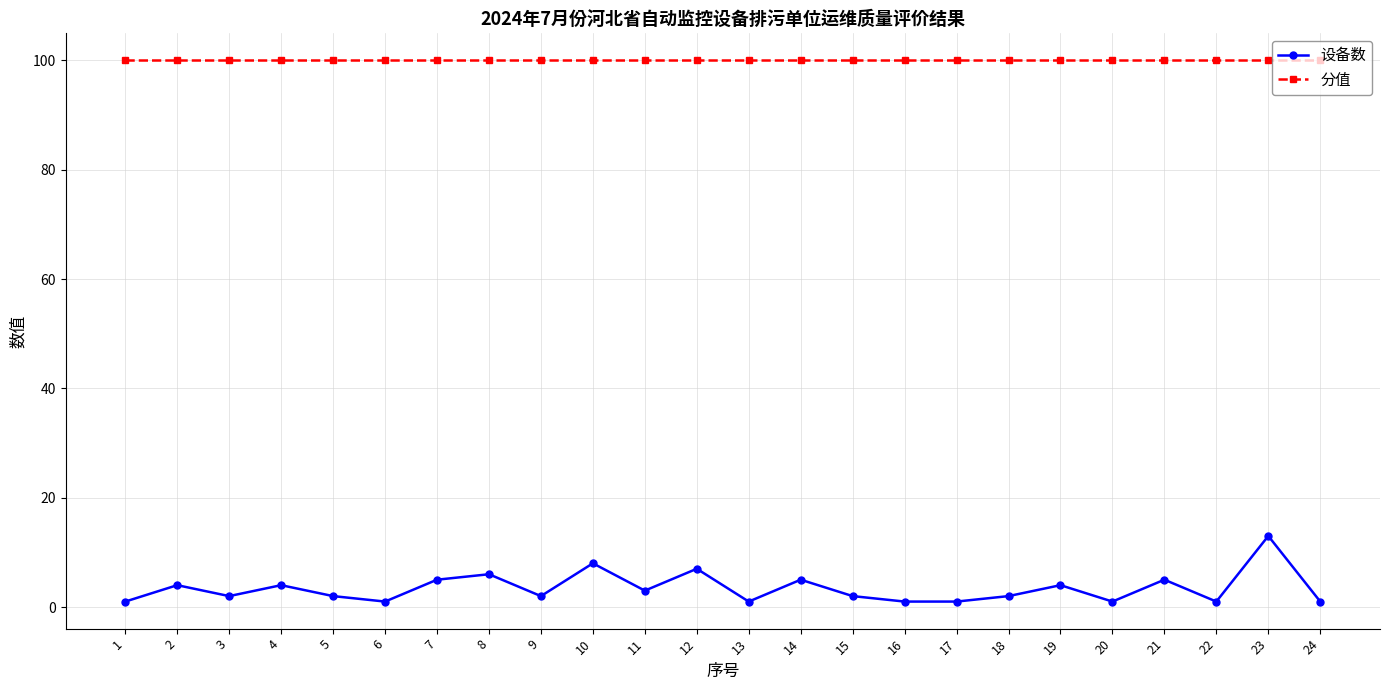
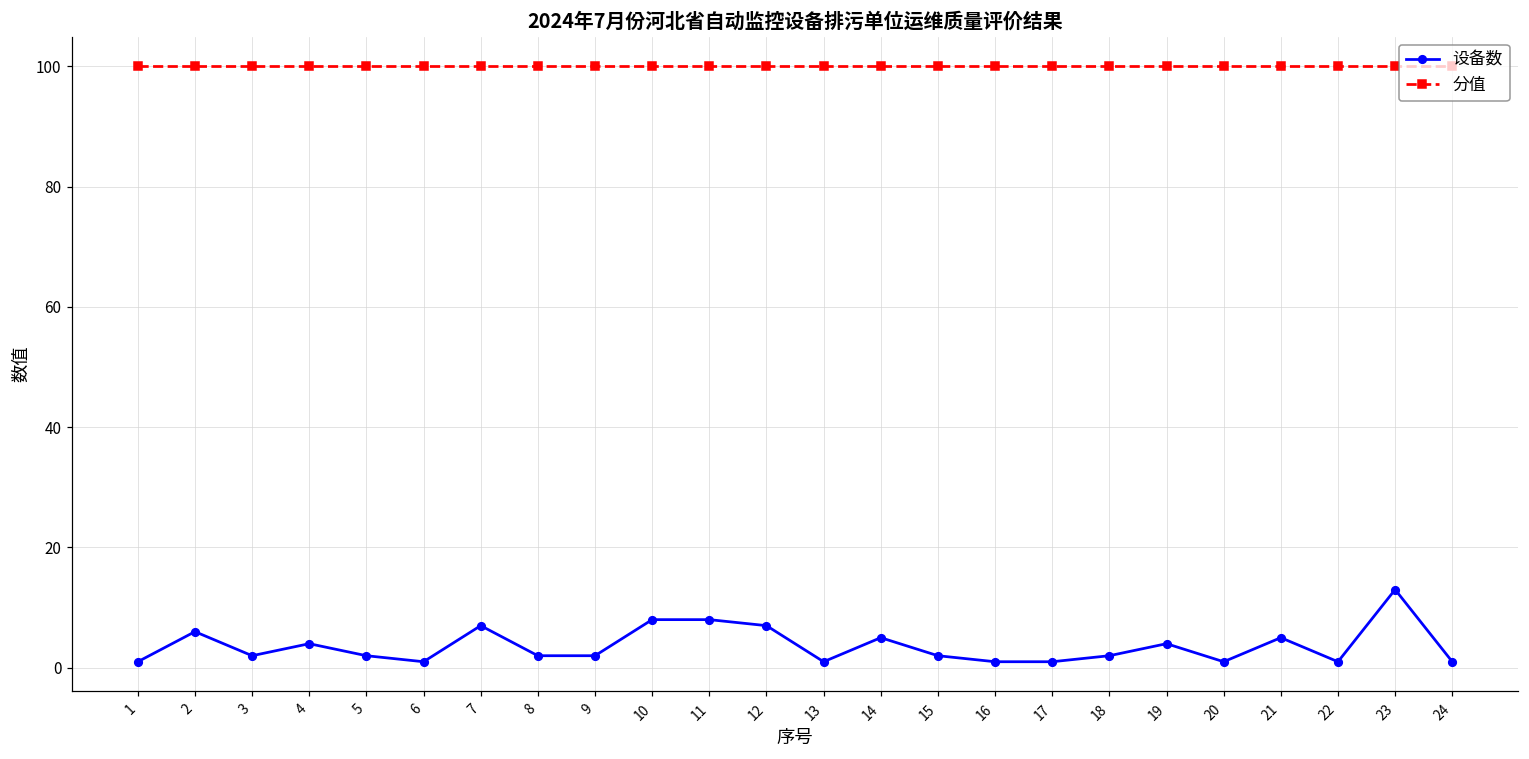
设备数, 2: 4 -> 6
设备数, 7: 5 -> 7
设备数, 8: 6 -> 2
设备数, 11: 3 -> 8
